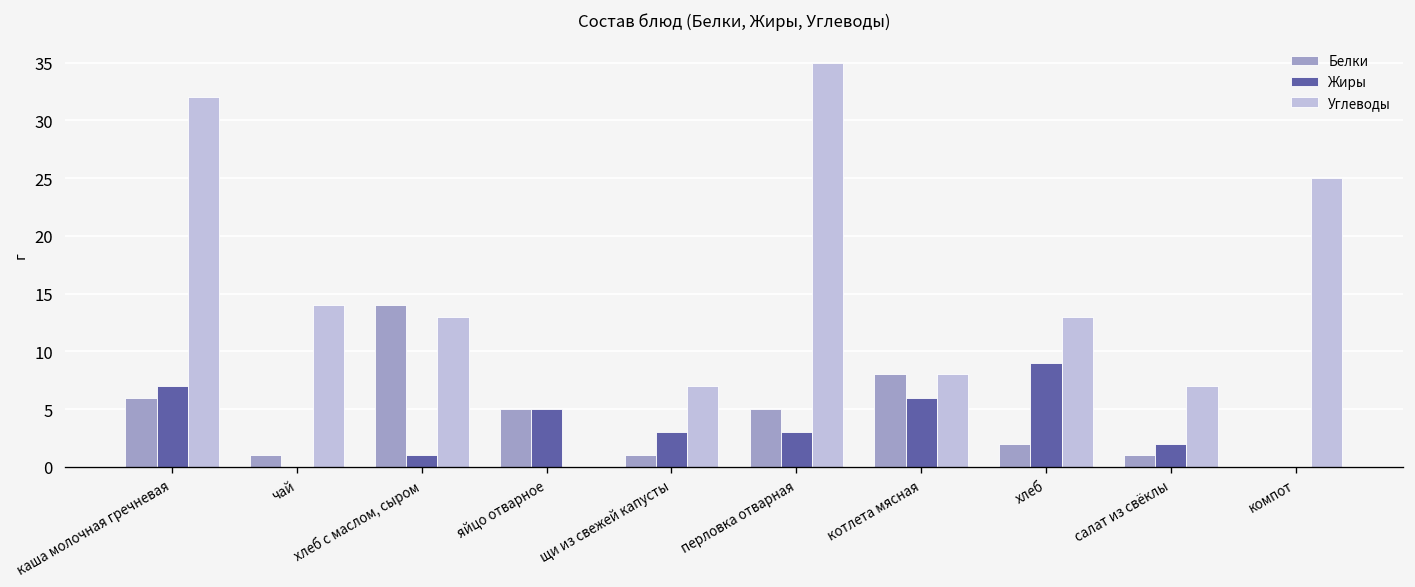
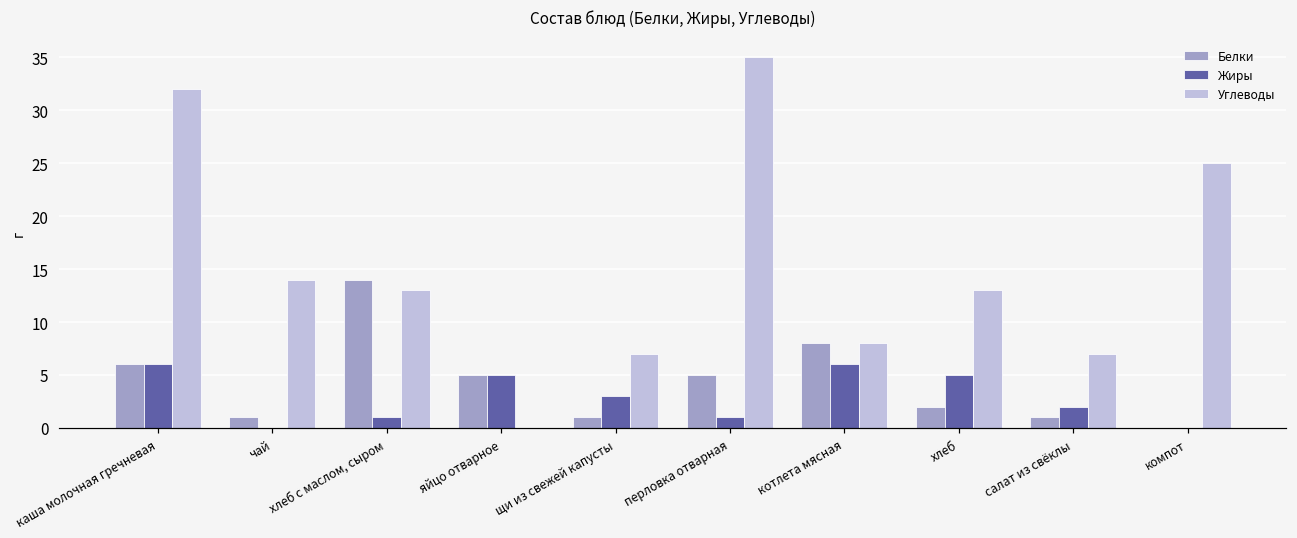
Жиры, каша молочная гречневая: 7 -> 6
Жиры, перловка отварная: 3 -> 1
Жиры, хлеб: 9 -> 5
